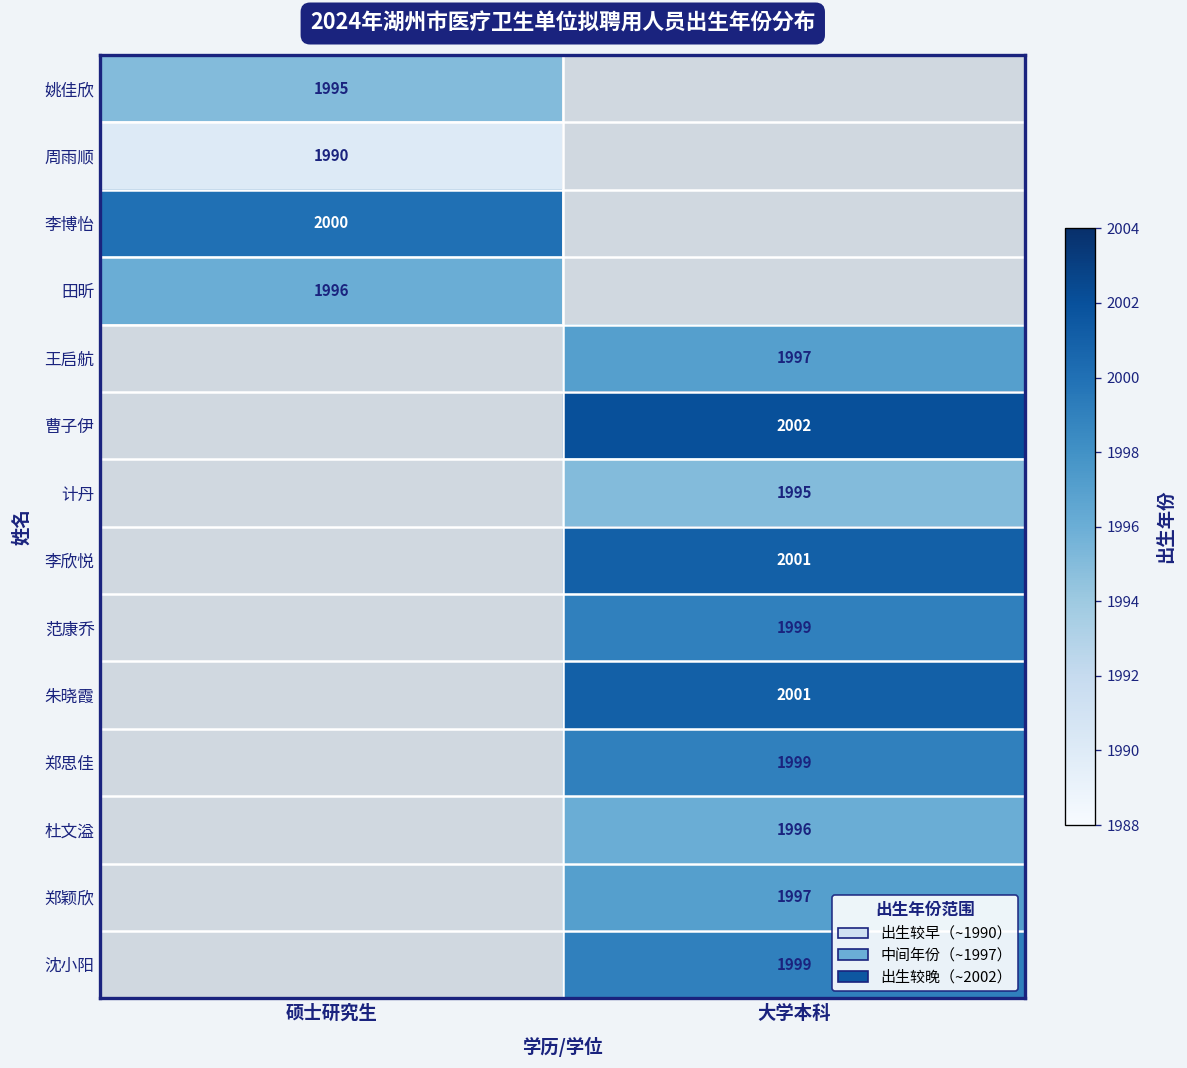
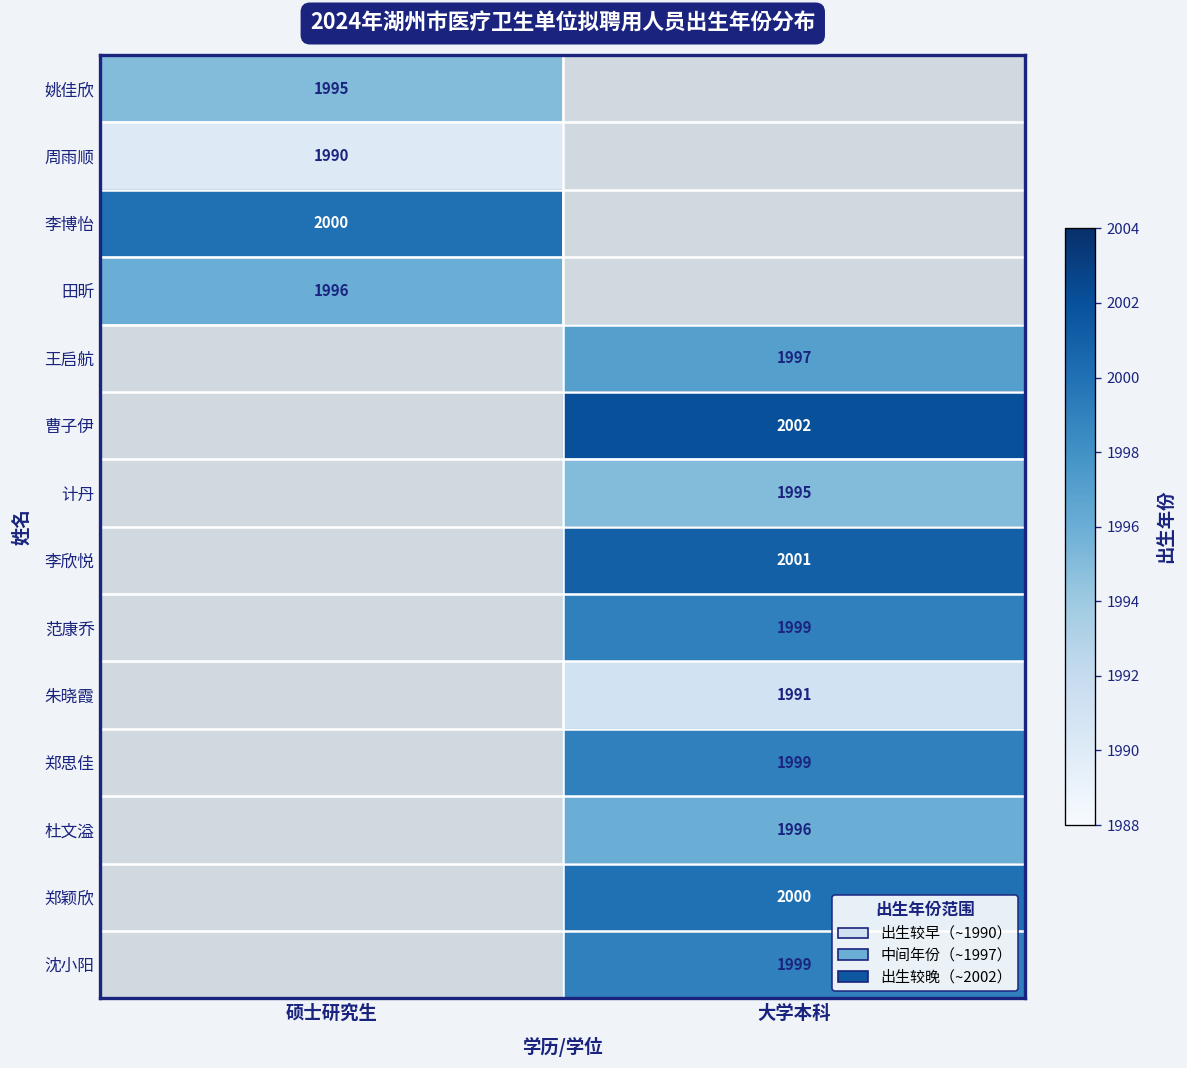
朱晓霞, 大学本科: 2001 -> 1991
郑颖欣, 大学本科: 1997 -> 2000
